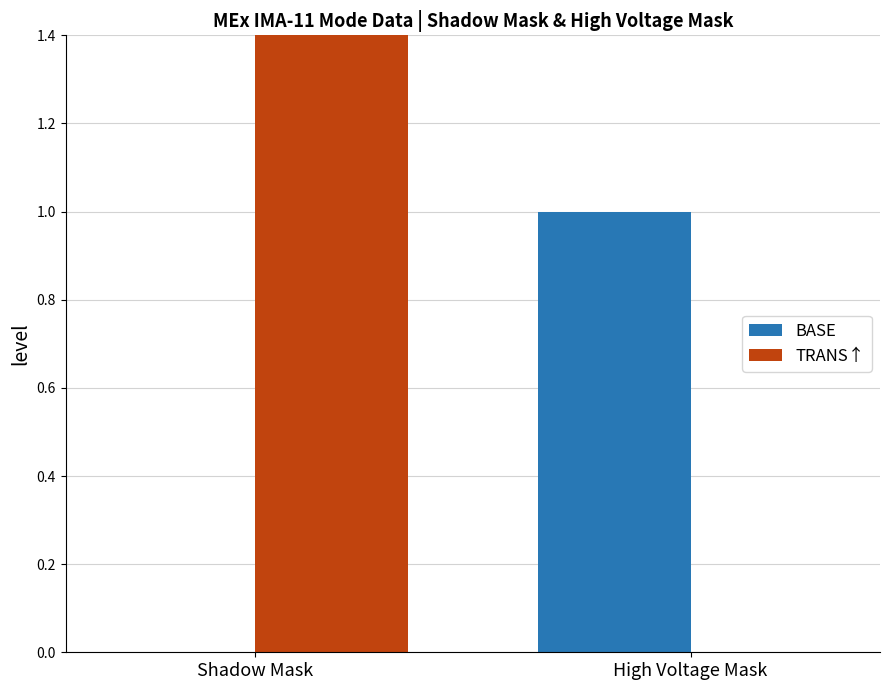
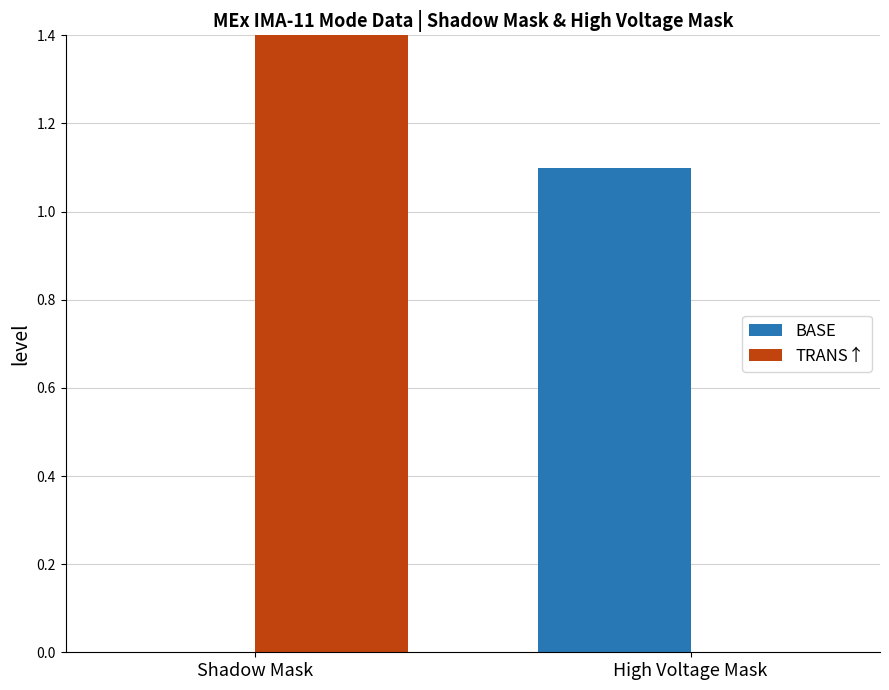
BASE, High Voltage Mask: 1.0 -> 1.1
